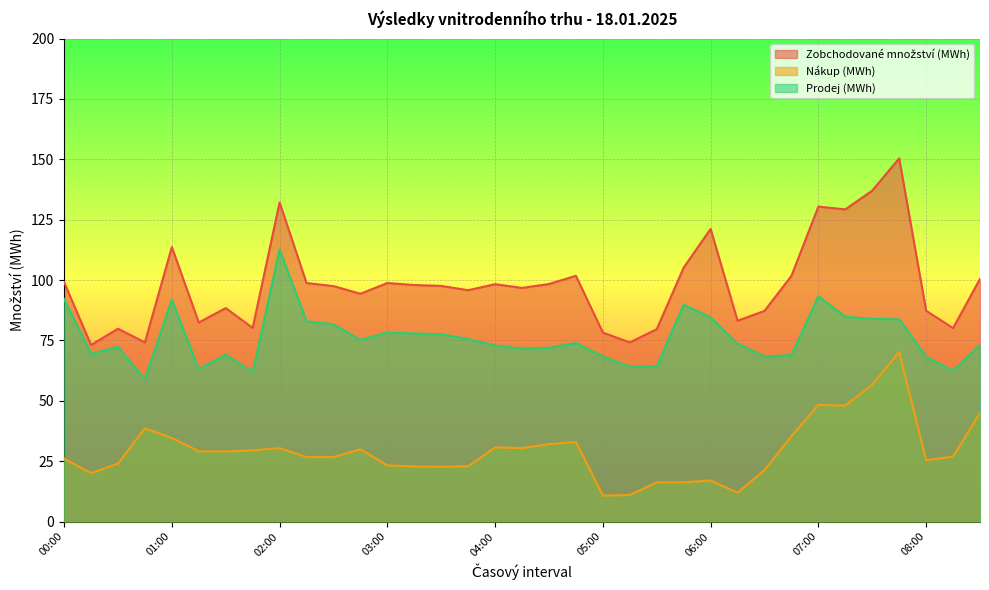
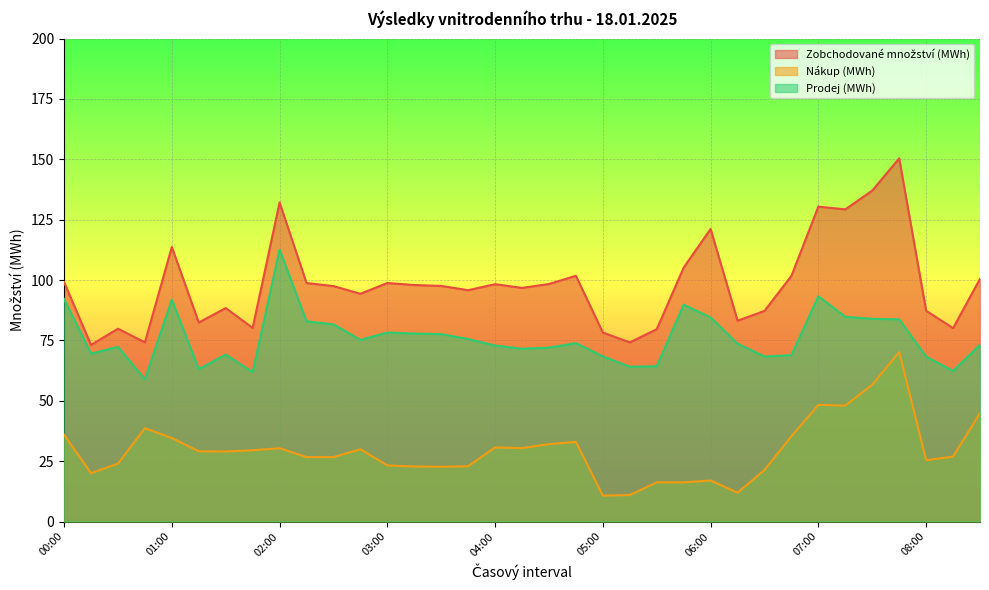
Nákup (MWh), 00:00: 26 -> 36
